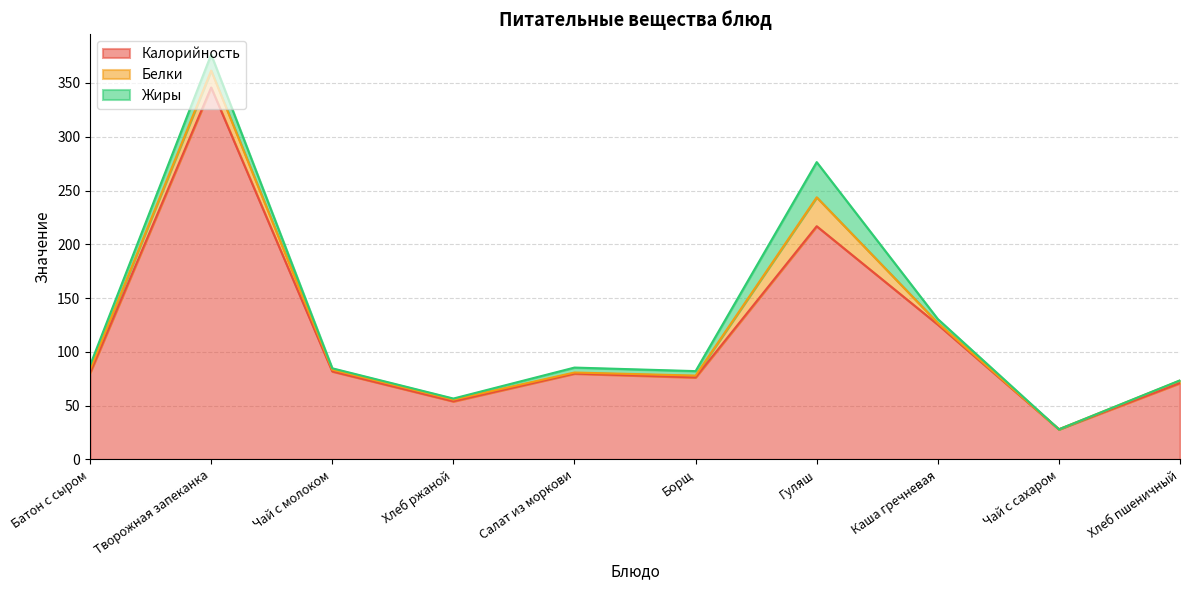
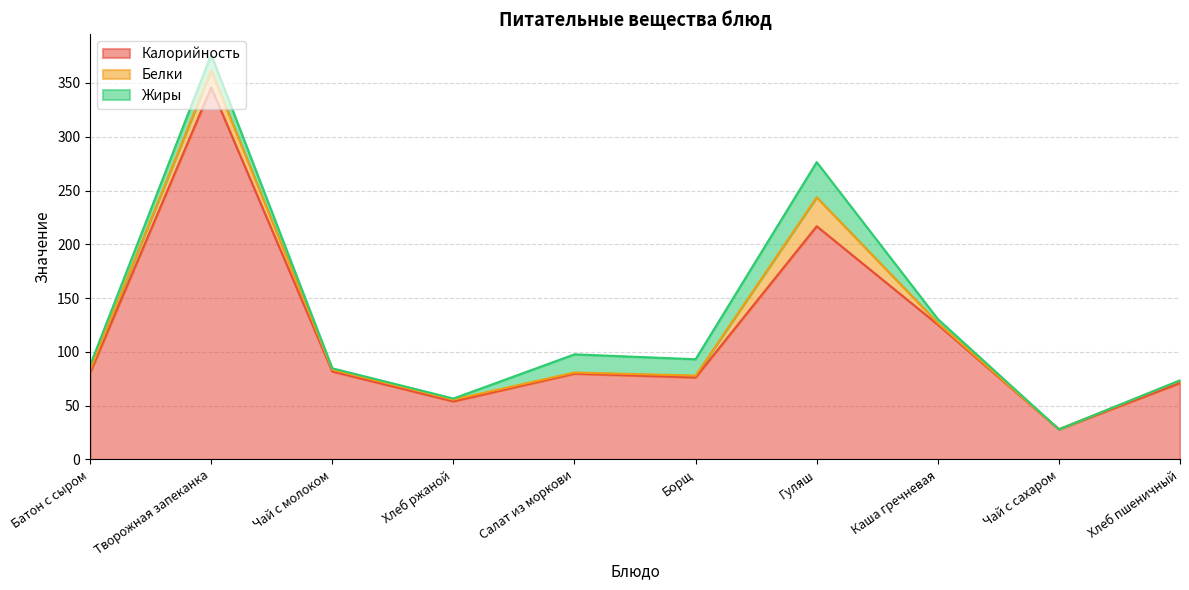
Жиры, Салат из моркови: 5 -> 17
Жиры, Борщ: 4 -> 15
